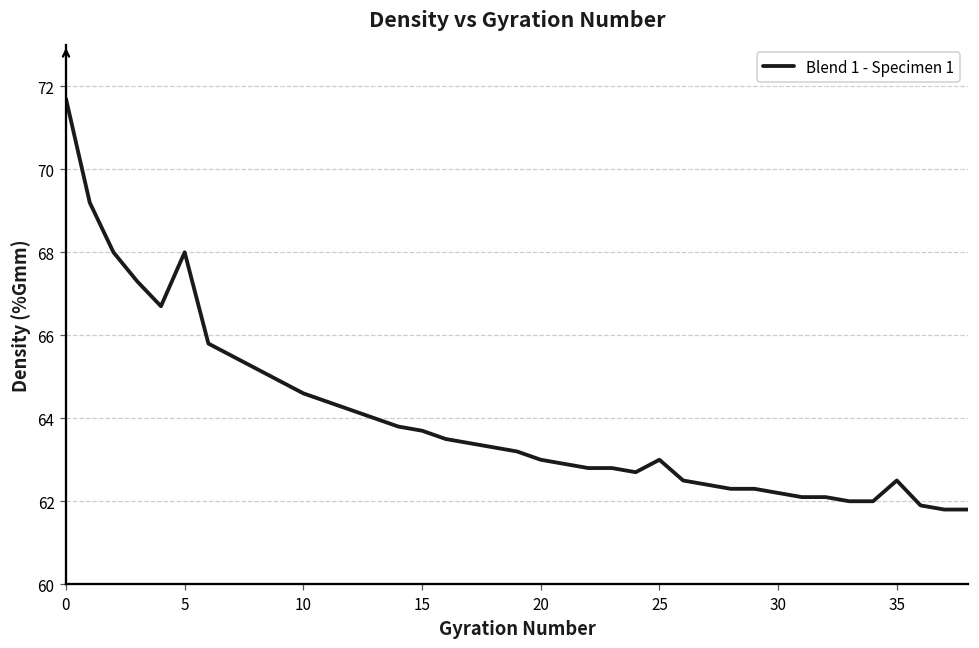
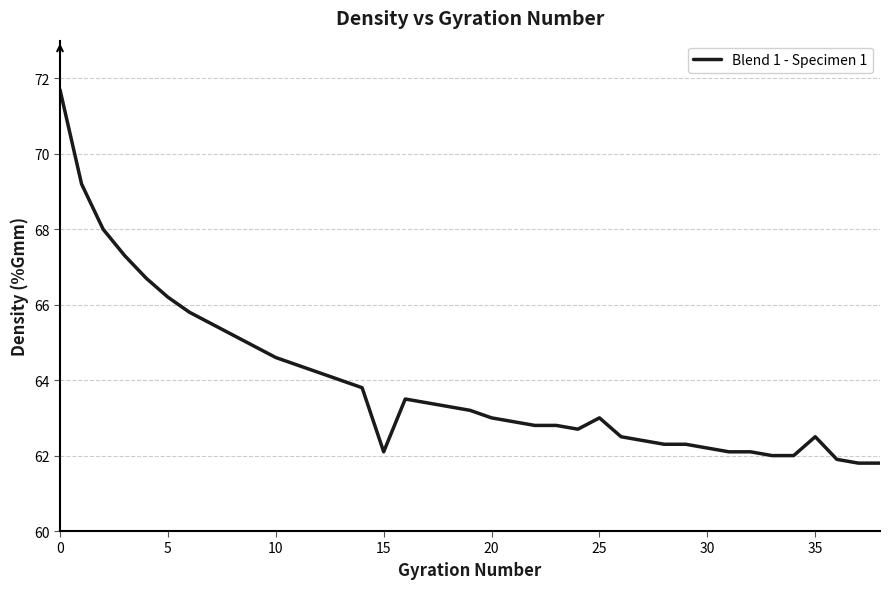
5: 68.0 -> 66.2
15: 63.7 -> 62.1
